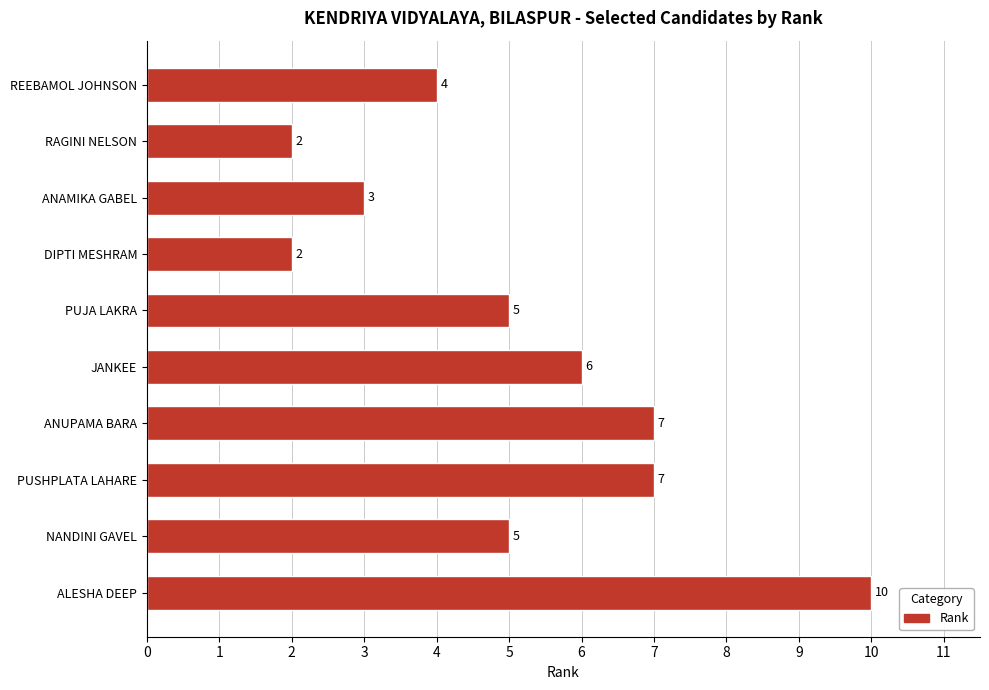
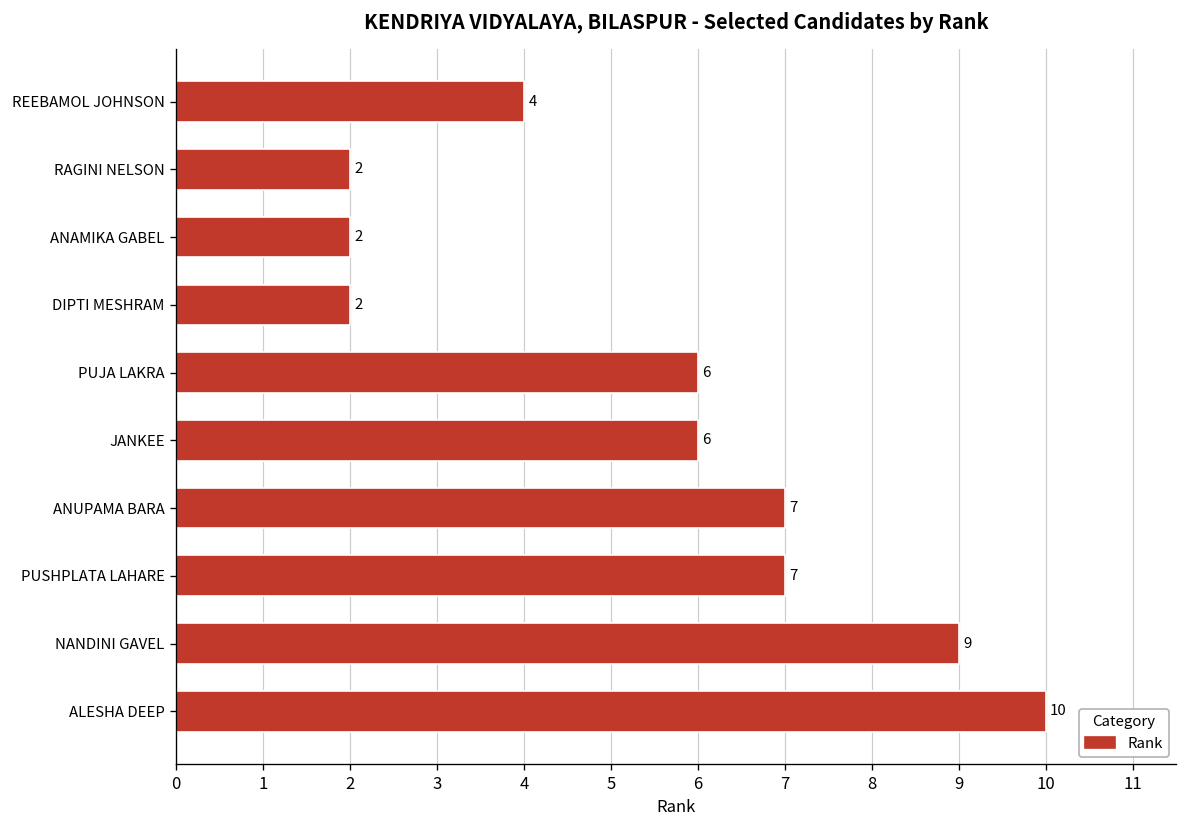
ANAMIKA GABEL: 3 -> 2
PUJA LAKRA: 5 -> 6
NANDINI GAVEL: 5 -> 9
